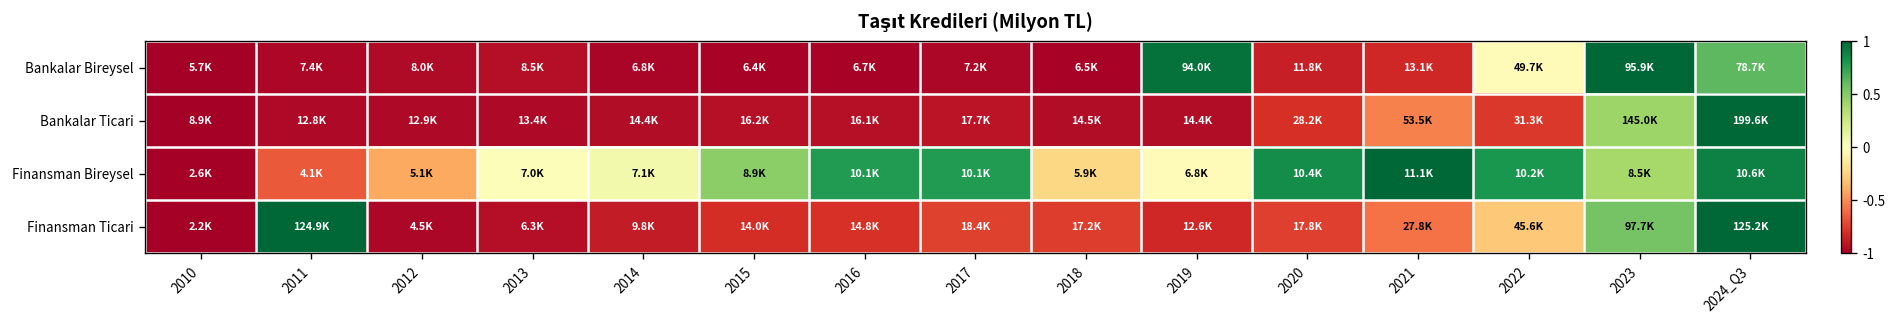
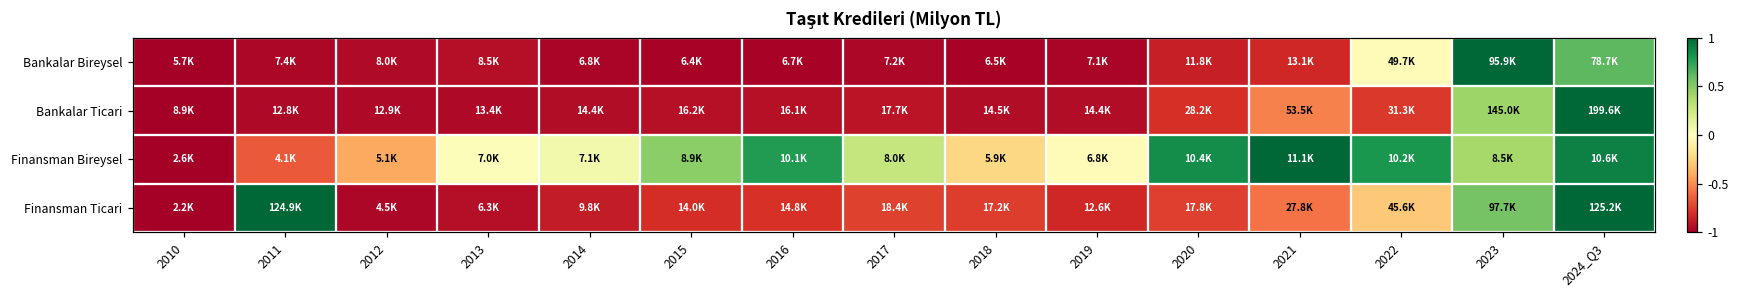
Bankalar Bireysel, 2019: 94.0K -> 7.1K
Finansman Bireysel, 2017: 10.1K -> 8.0K
